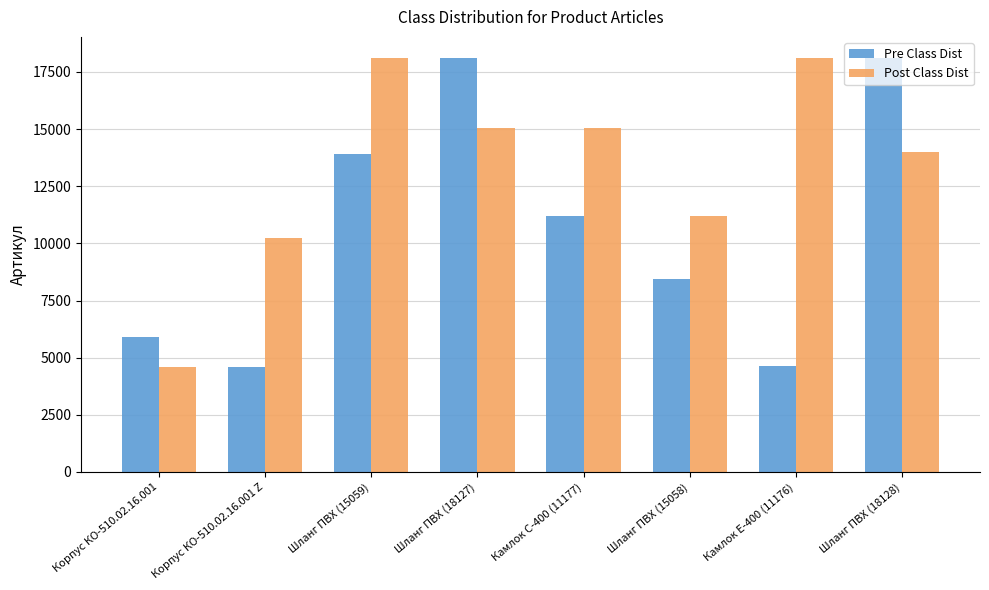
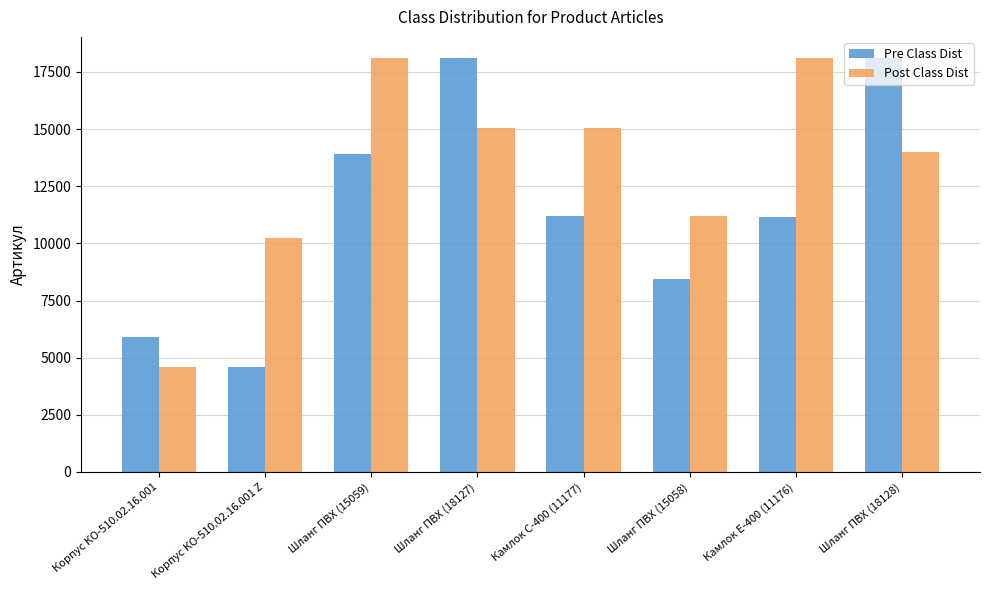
Pre Class Dist, Камлок Е-400 (11176): 4600 -> 11200
